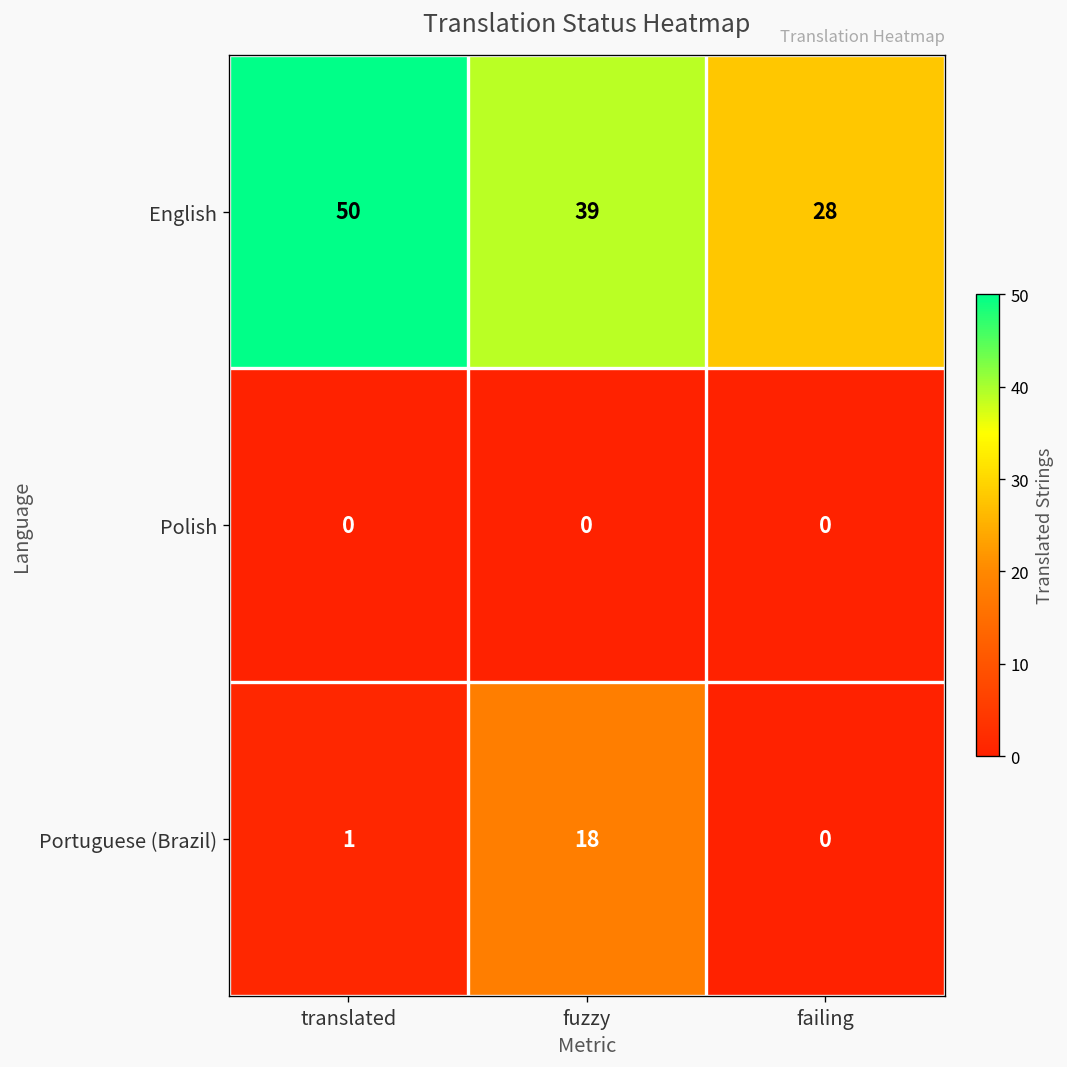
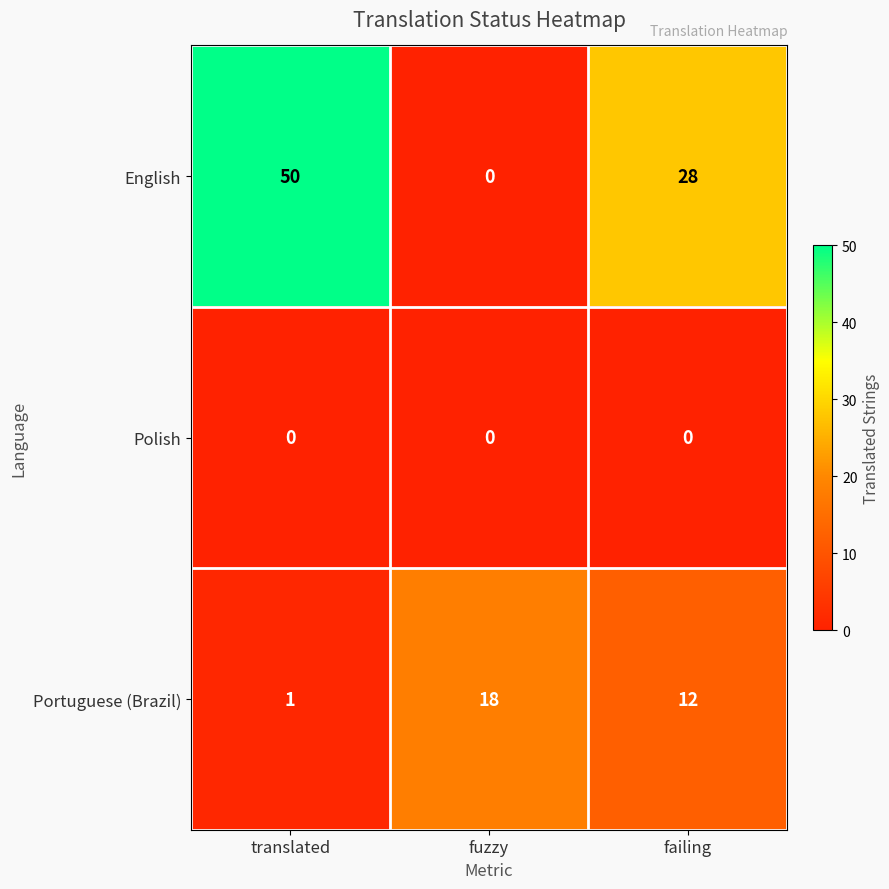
English, fuzzy: 39 -> 0
Portuguese (Brazil), failing: 0 -> 12
